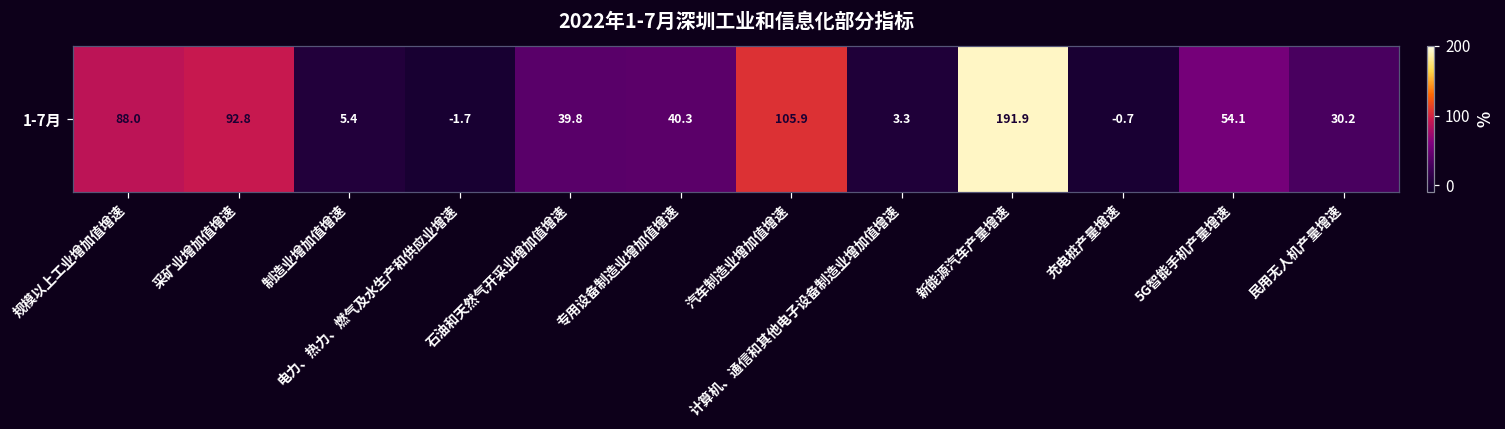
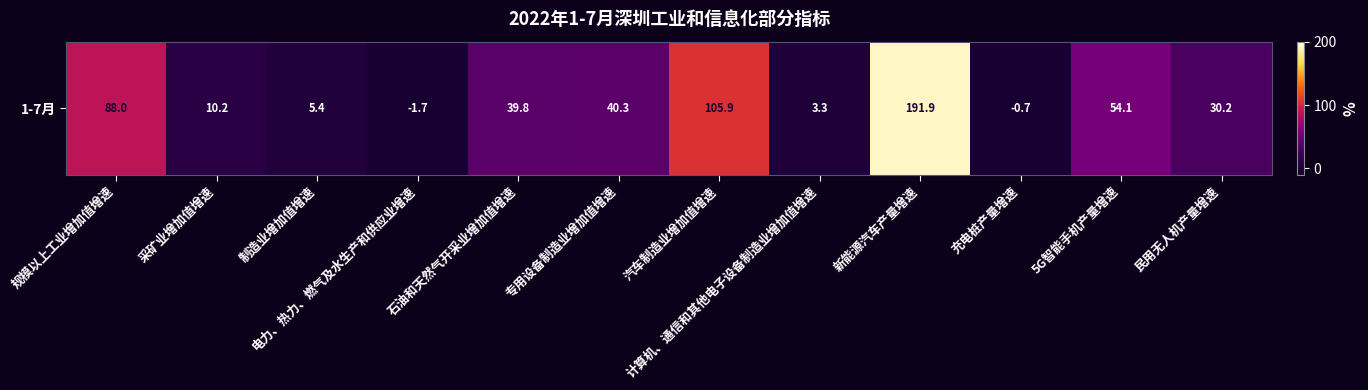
1-7月, 采矿业增加值增速: 92.8 -> 10.2
